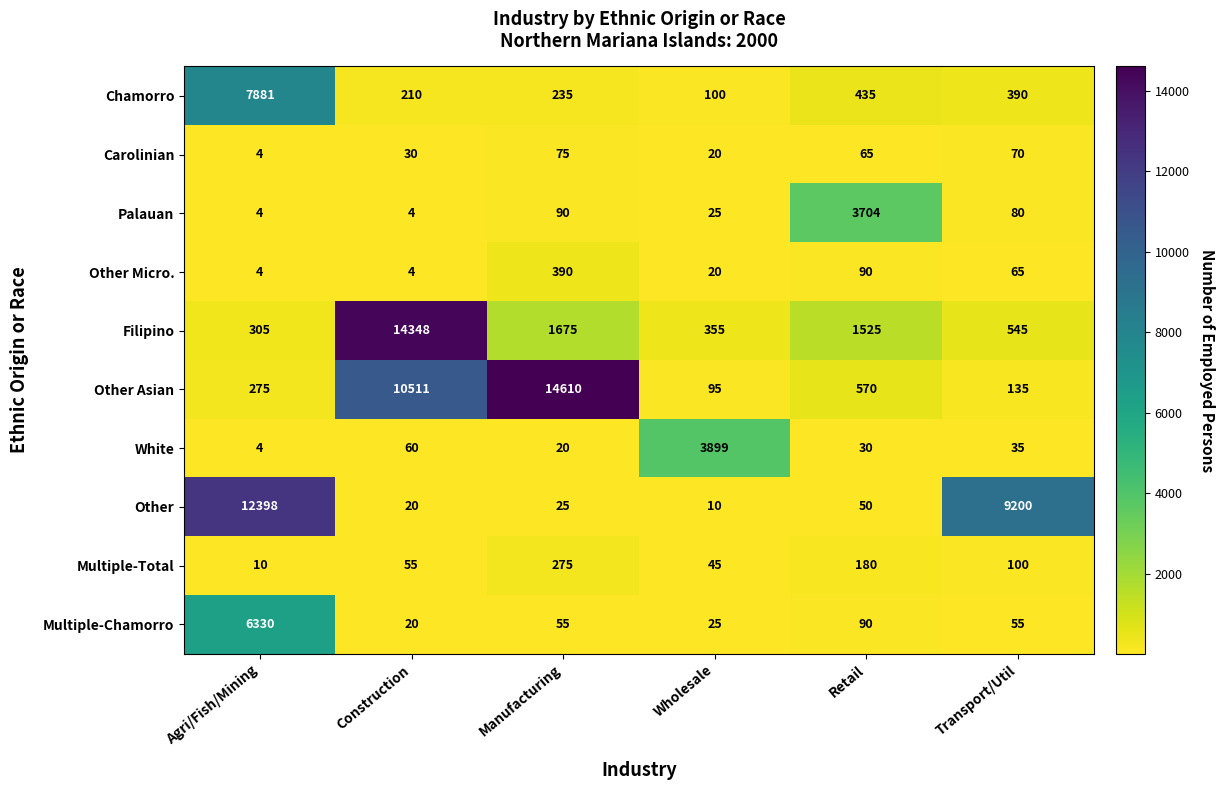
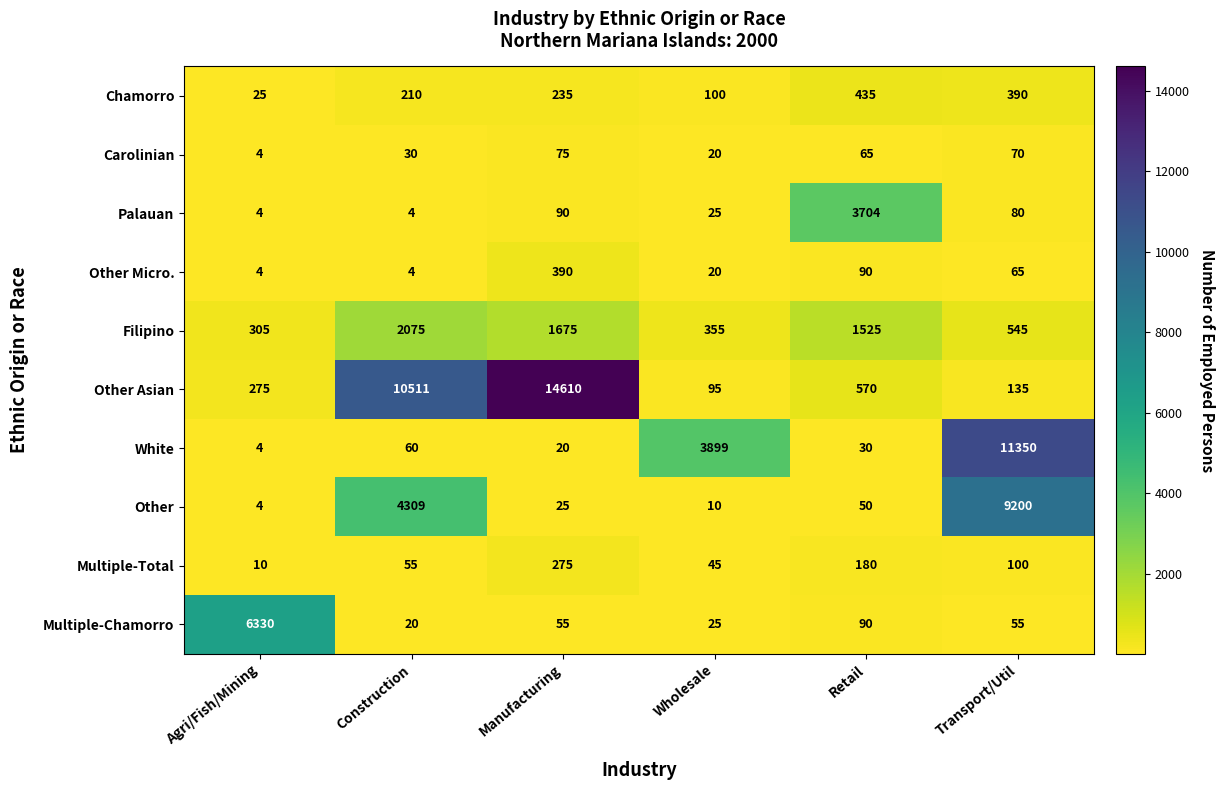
Chamorro, Agri/Fish/Mining: 7881 -> 25
Filipino, Construction: 14348 -> 2075
White, Transport/Util: 35 -> 11350
Other, Agri/Fish/Mining: 12398 -> 4
Other, Construction: 20 -> 4309
